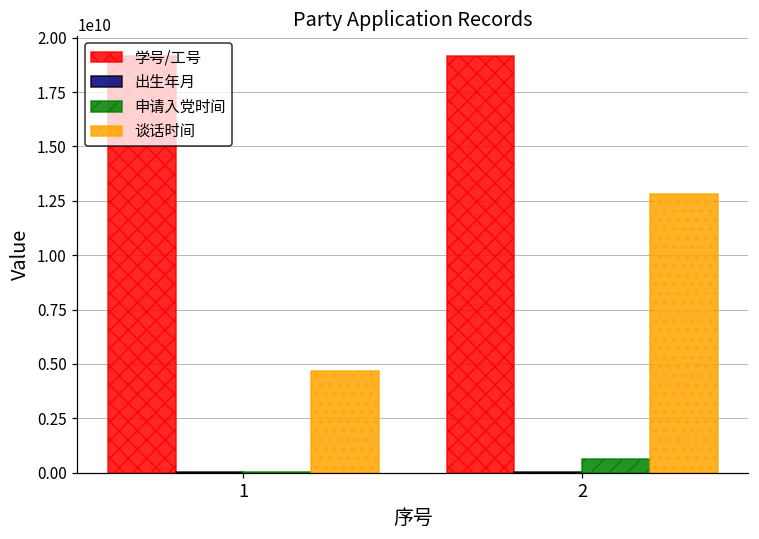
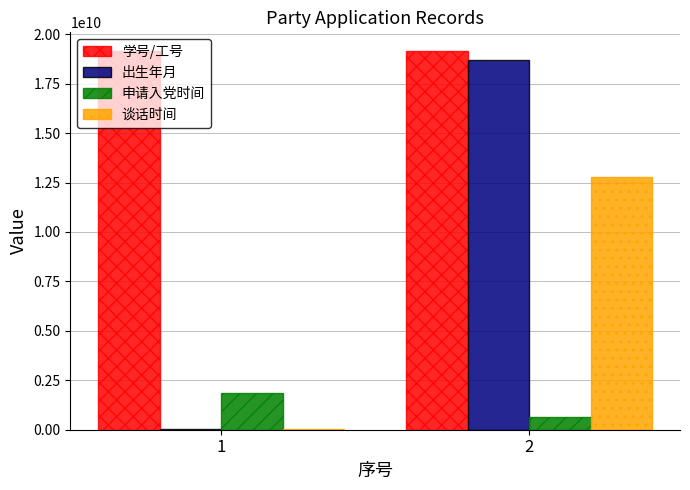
申请入党时间, 1: 0 -> 1900000000
谈话时间, 1: 4700000000 -> 0
出生年月, 2: 0 -> 18700000000
